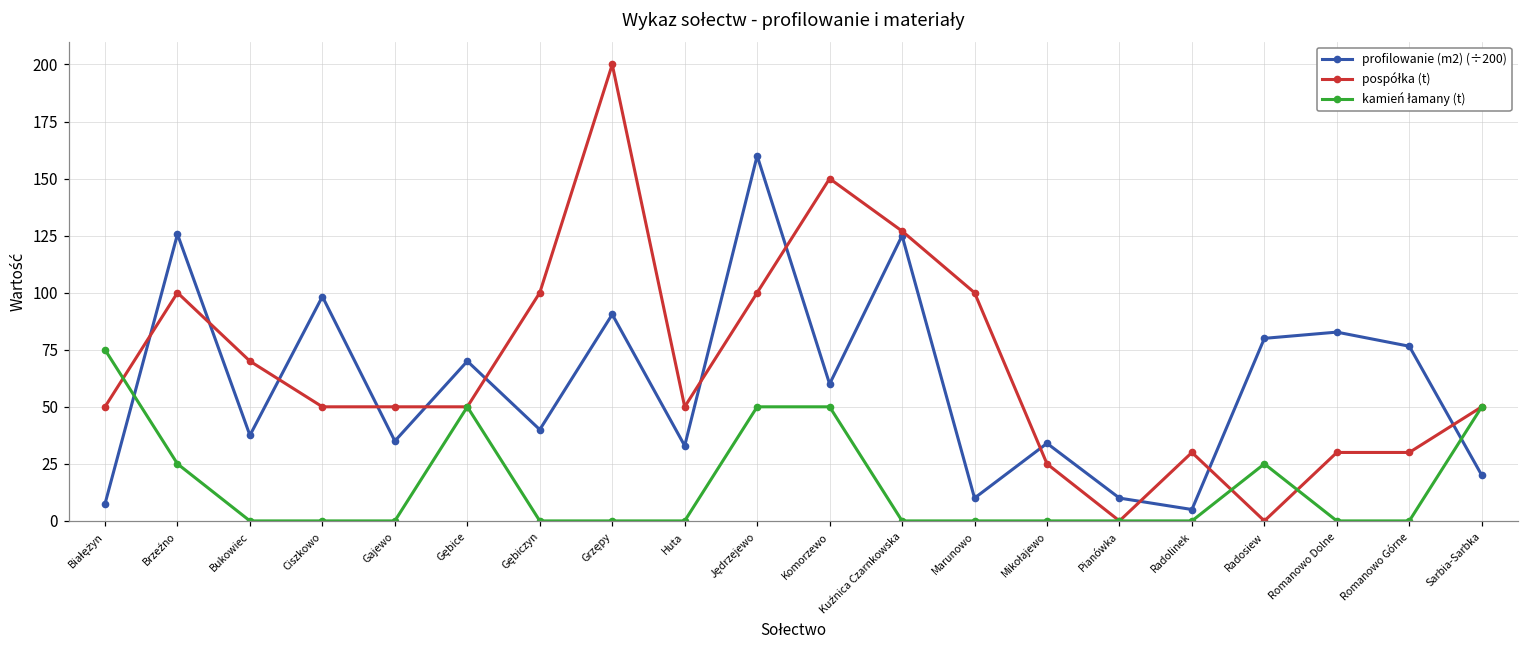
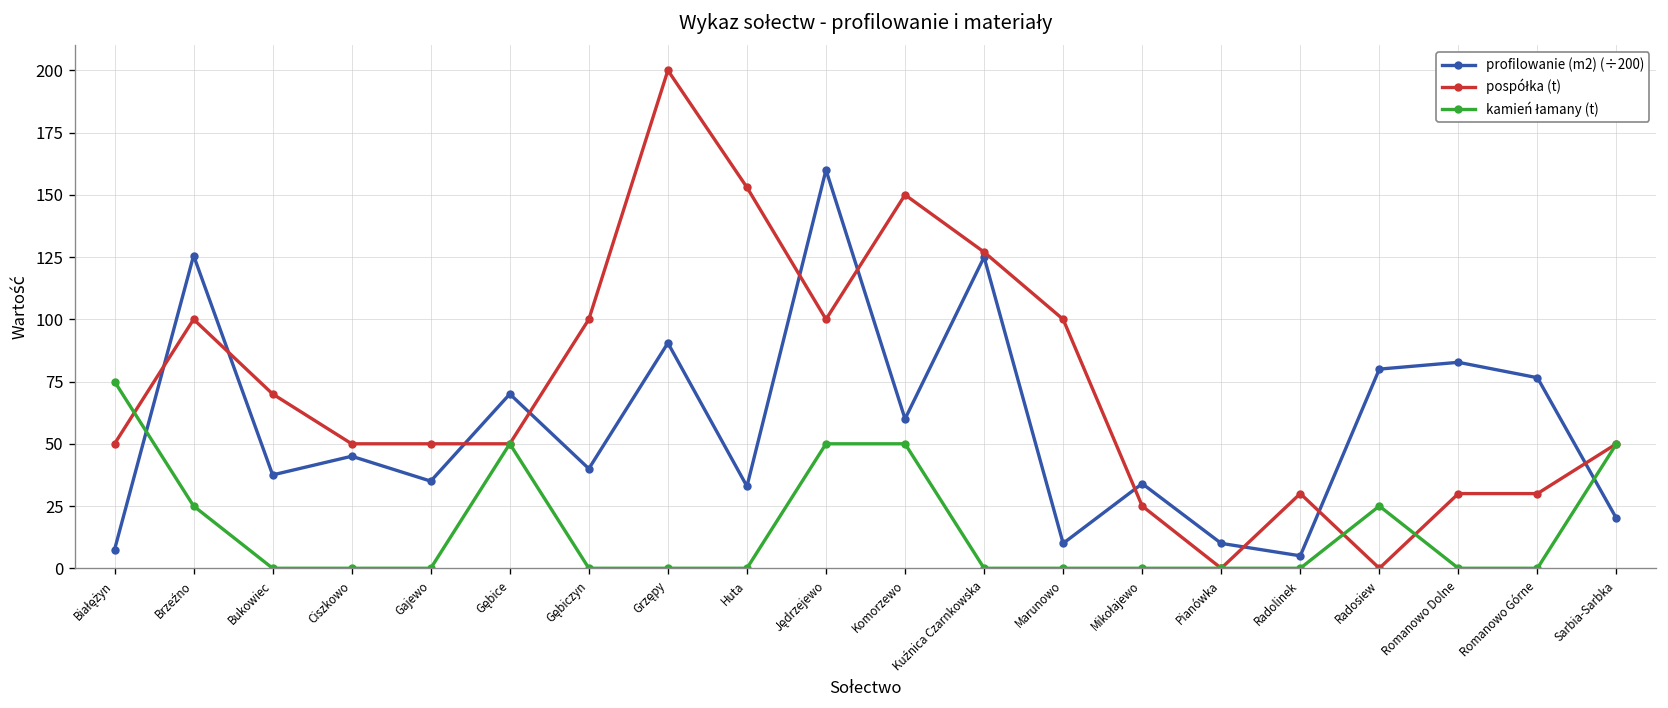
profilowanie (m2) (÷200), Ciszkowo: 98 -> 45
pospółka (t), Huta: 50 -> 153
